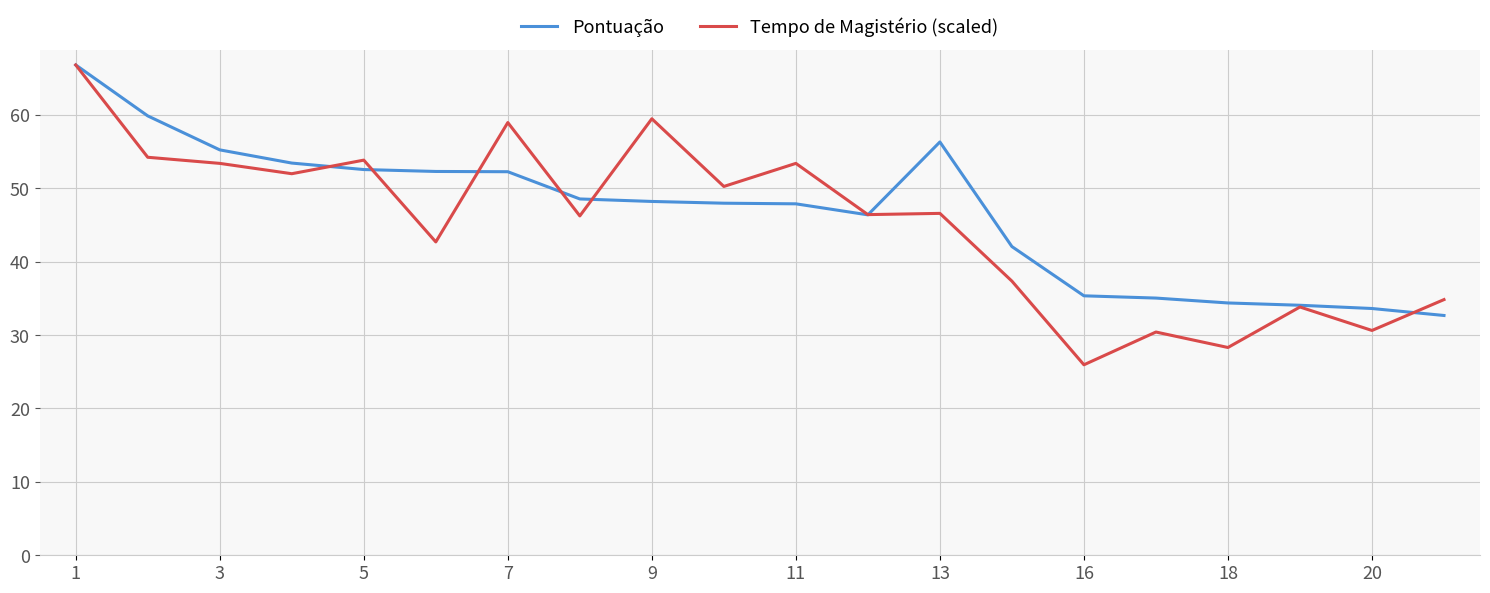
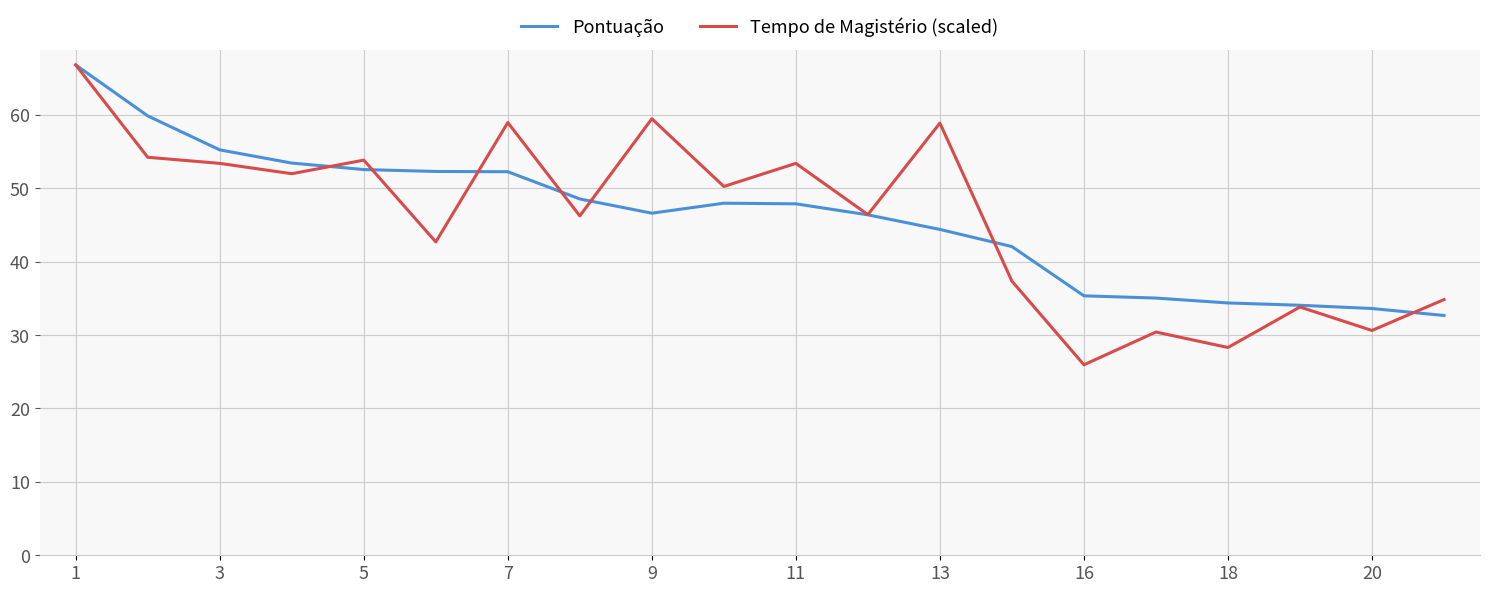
Pontuação, 9: 48 -> 47
Pontuação, 13: 56 -> 44
Tempo de Magistério (scaled), 13: 47 -> 59
